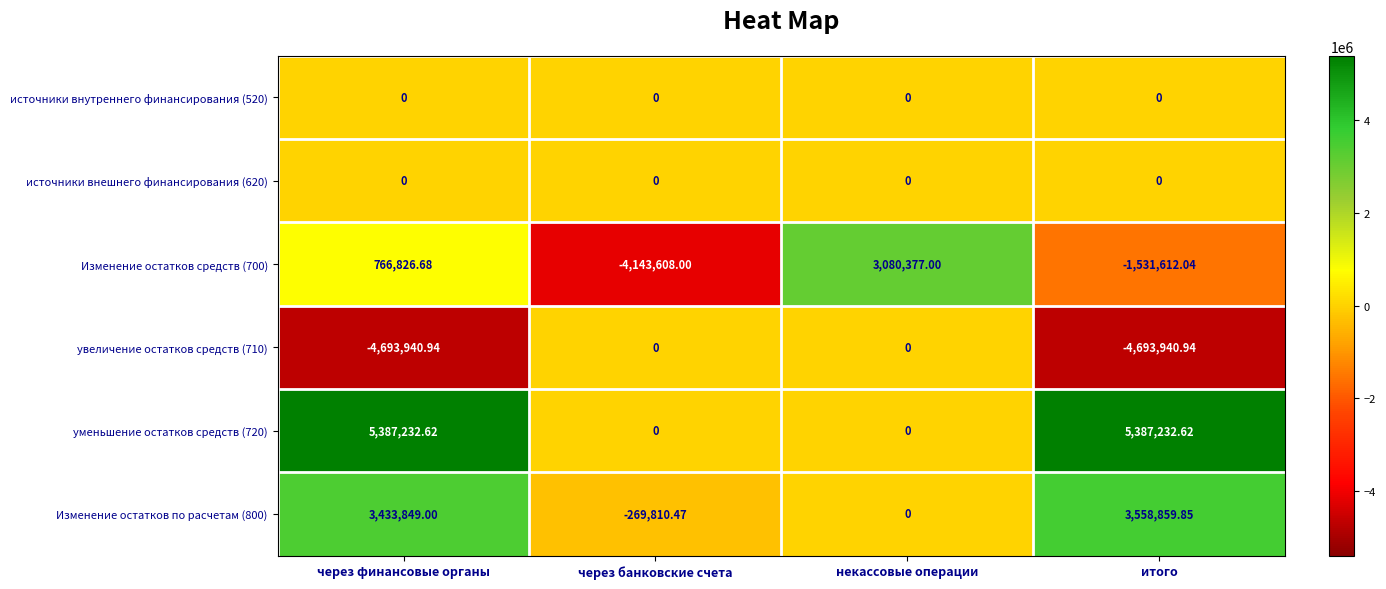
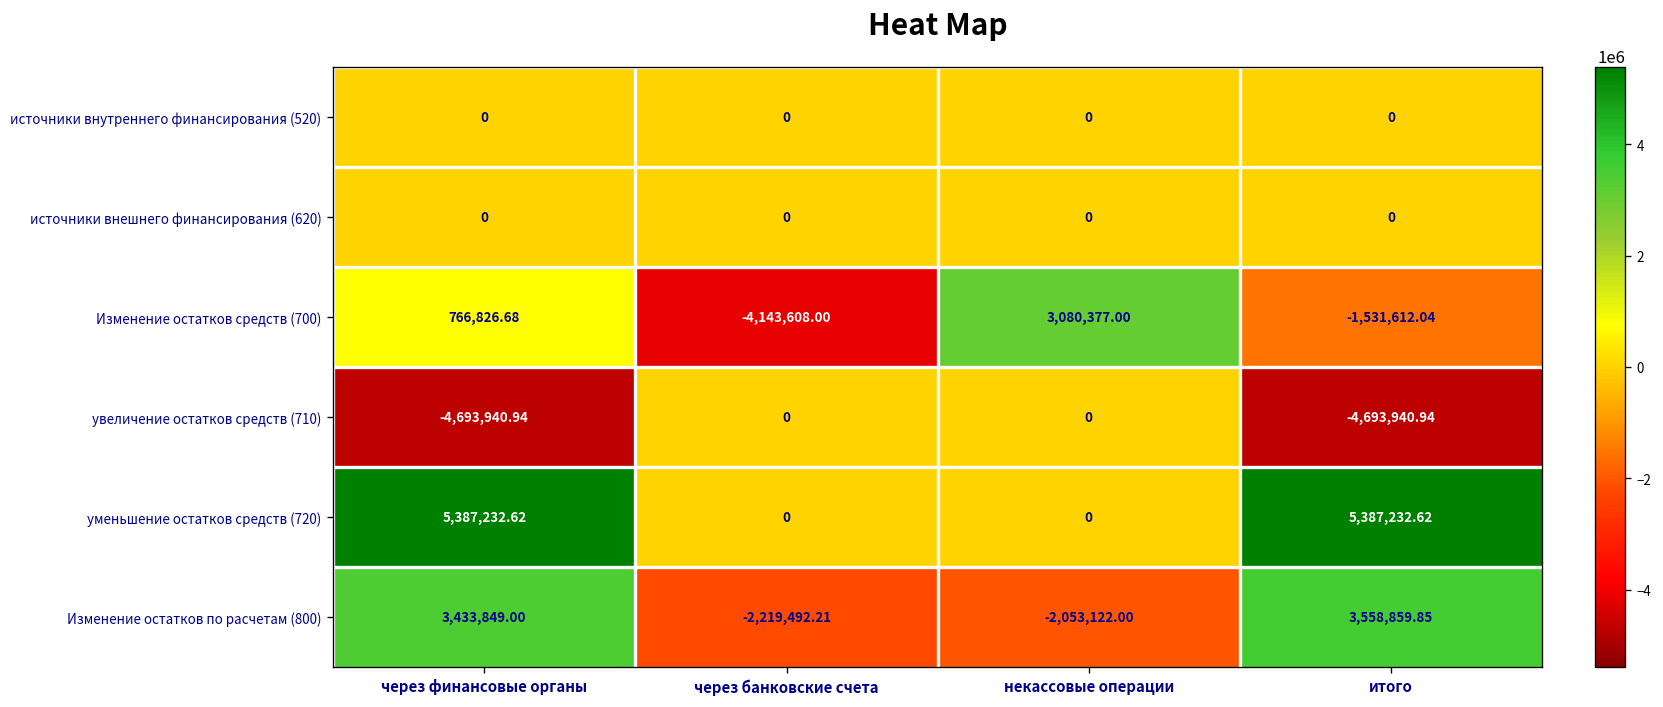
Изменение остатков по расчетам (800), через банковские счета: -269,810.47 -> -2,219,492.21
Изменение остатков по расчетам (800), некассовые операции: 0 -> -2,053,122.00
